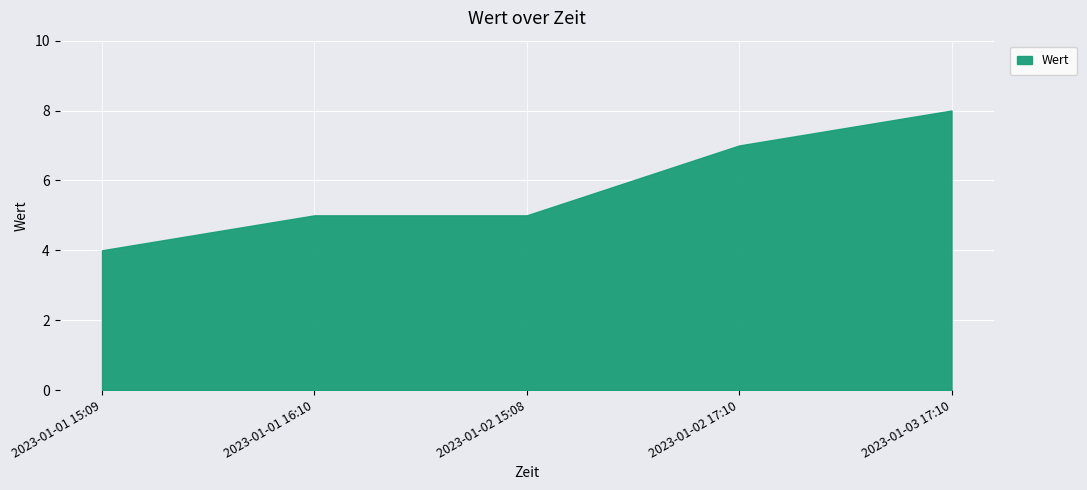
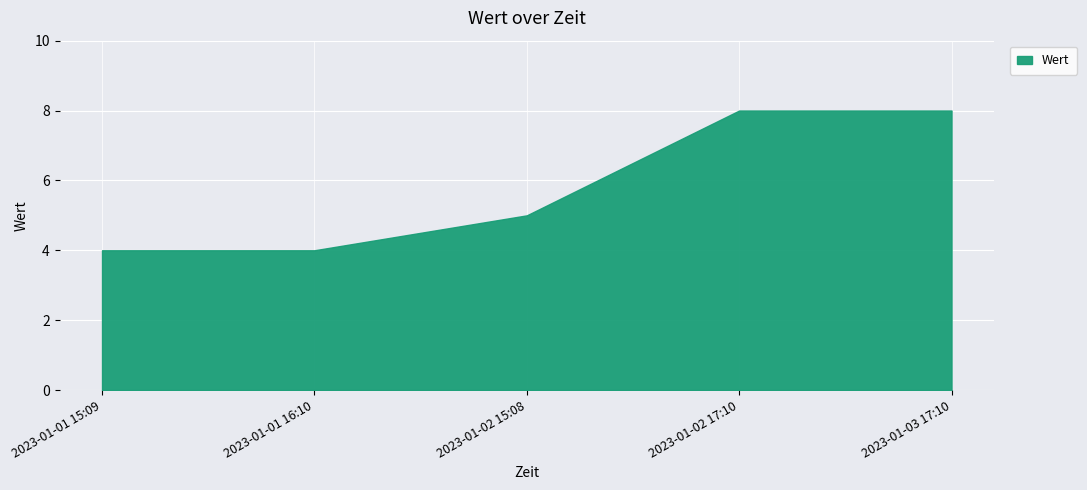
2023-01-01 16:10: 5 -> 4
2023-01-02 17:10: 7 -> 8
